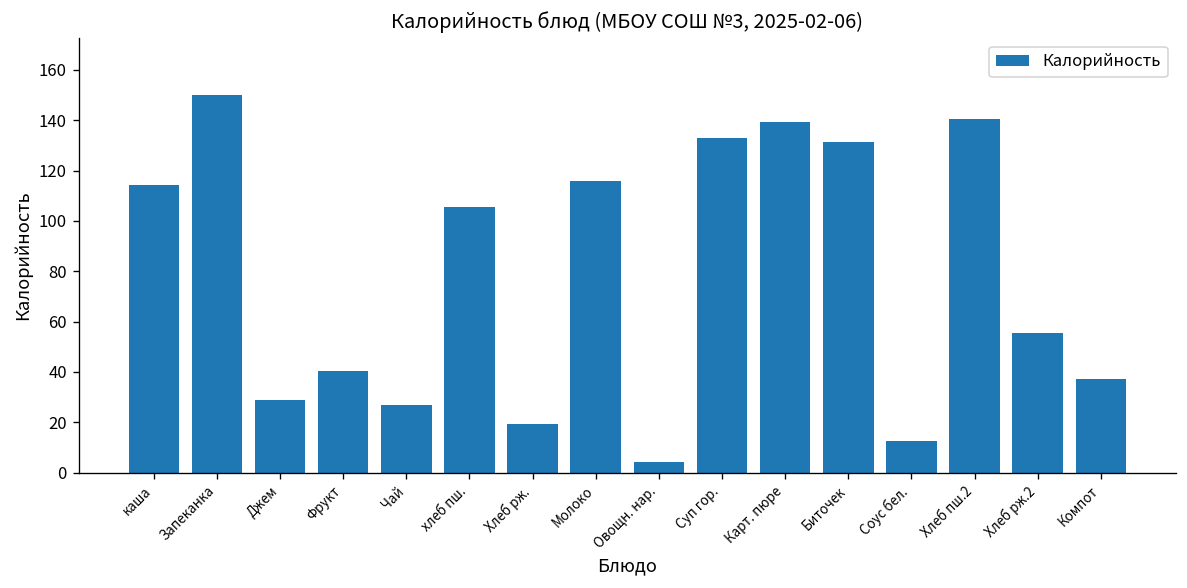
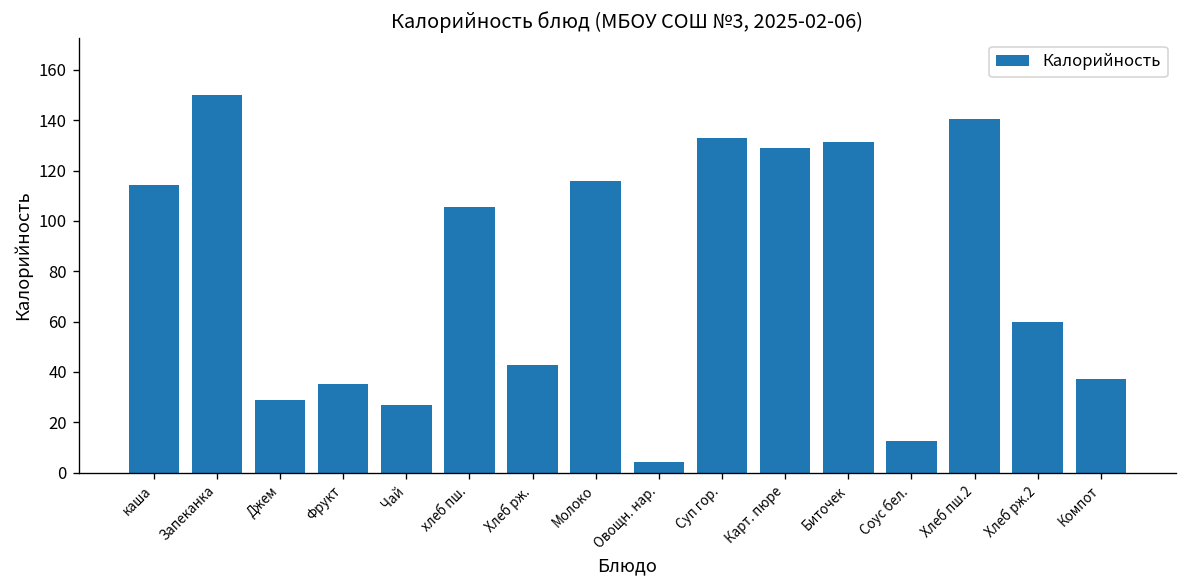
Фрукт: 41 -> 35
Хлеб рж.: 19 -> 43
Карт. пюре: 139 -> 129
Хлеб рж.2: 56 -> 60
